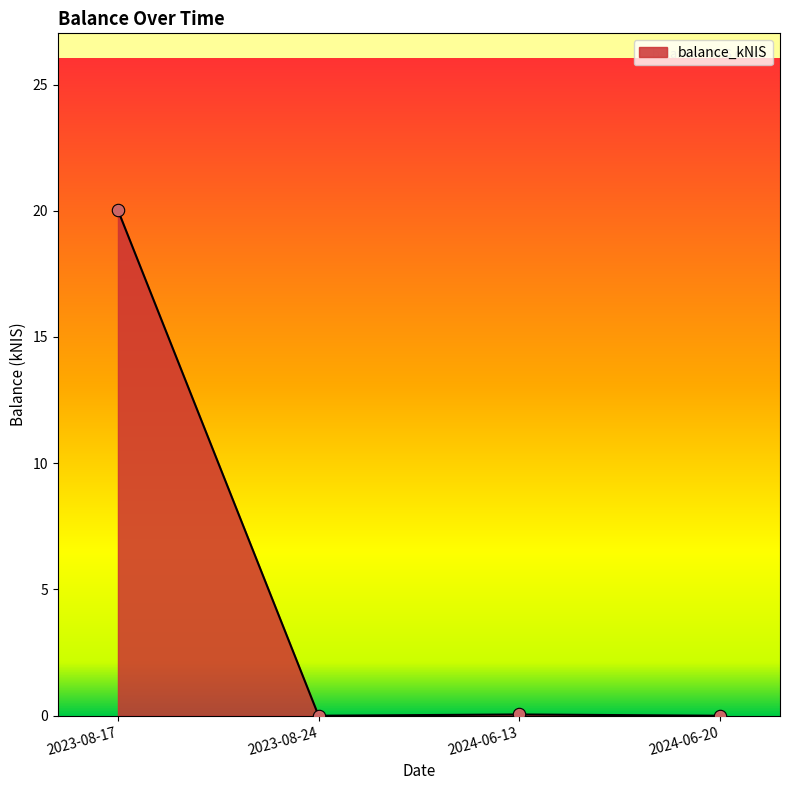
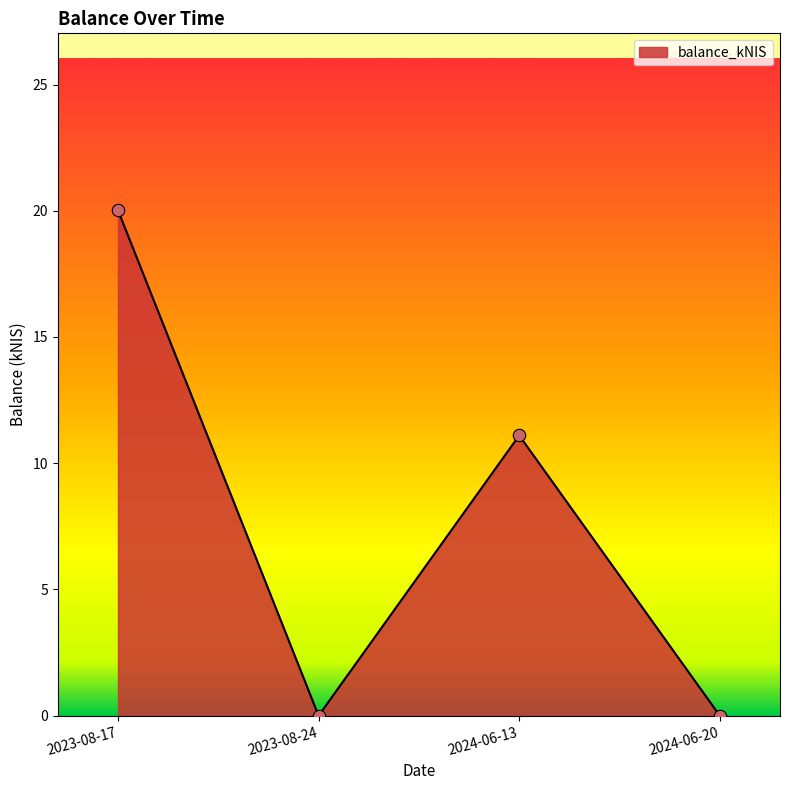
2024-06-13: 0.1 -> 11.1
